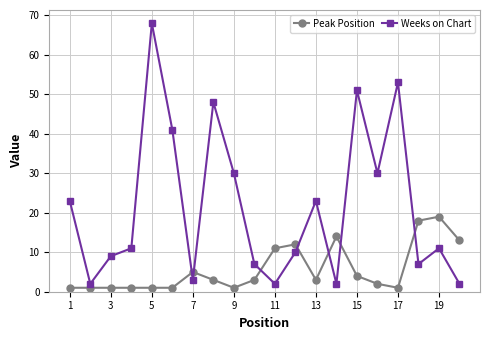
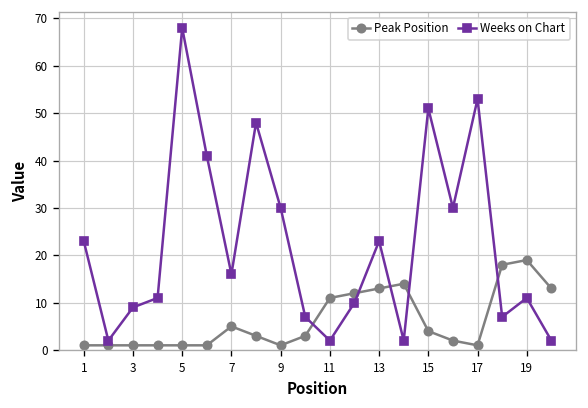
Weeks on Chart, 7: 3 -> 16
Peak Position, 13: 3 -> 13
